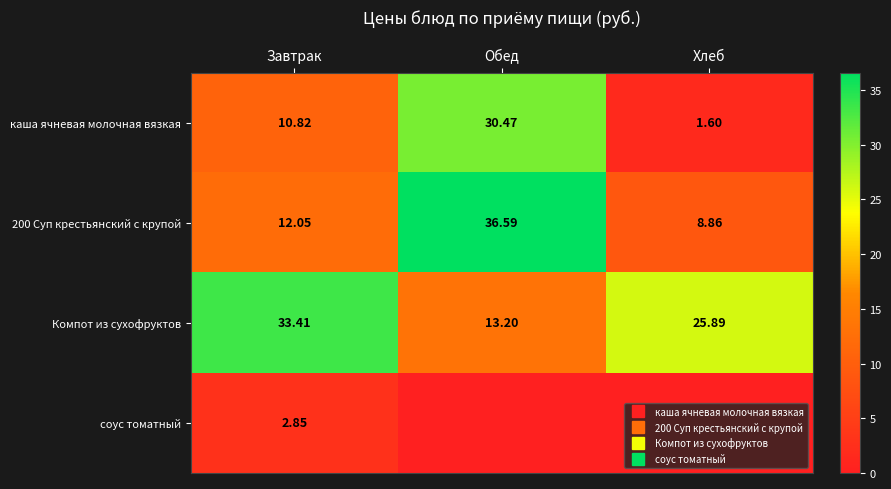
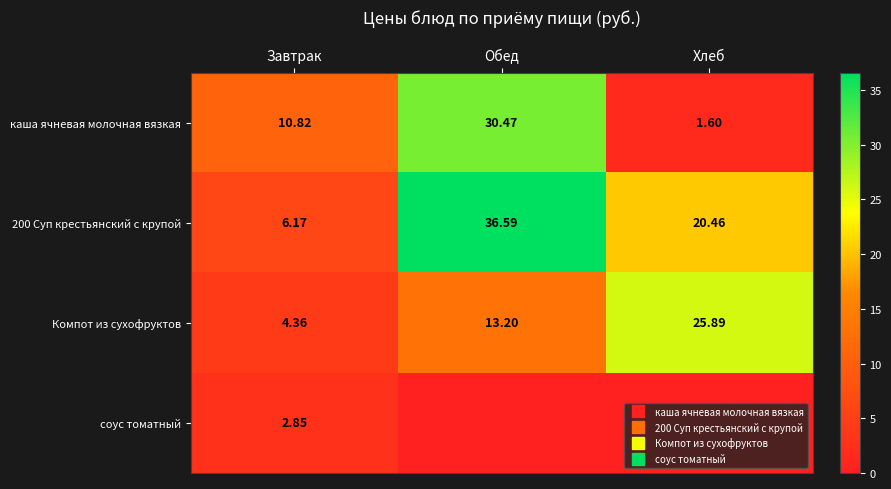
200 Суп крестьянский с крупой, Завтрак: 12.05 -> 6.17
200 Суп крестьянский с крупой, Хлеб: 8.86 -> 20.46
Компот из сухофруктов, Завтрак: 33.41 -> 4.36
